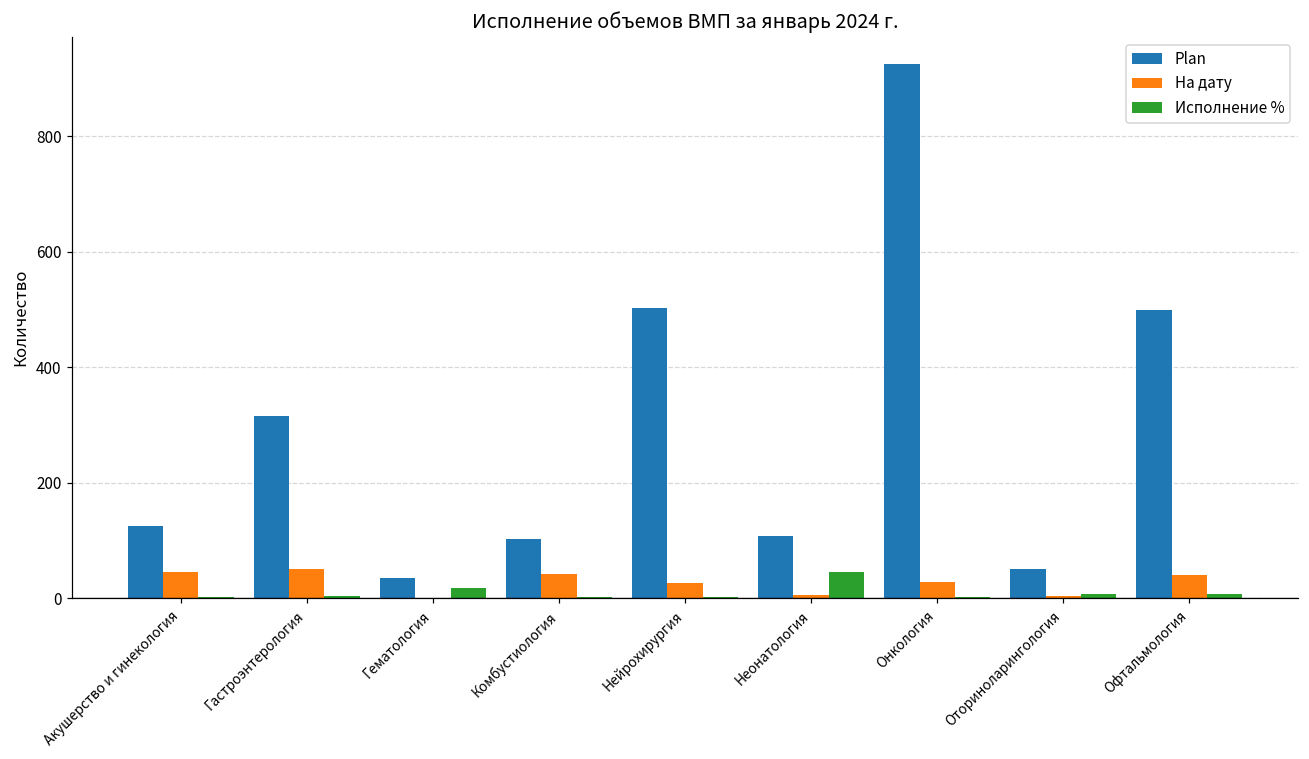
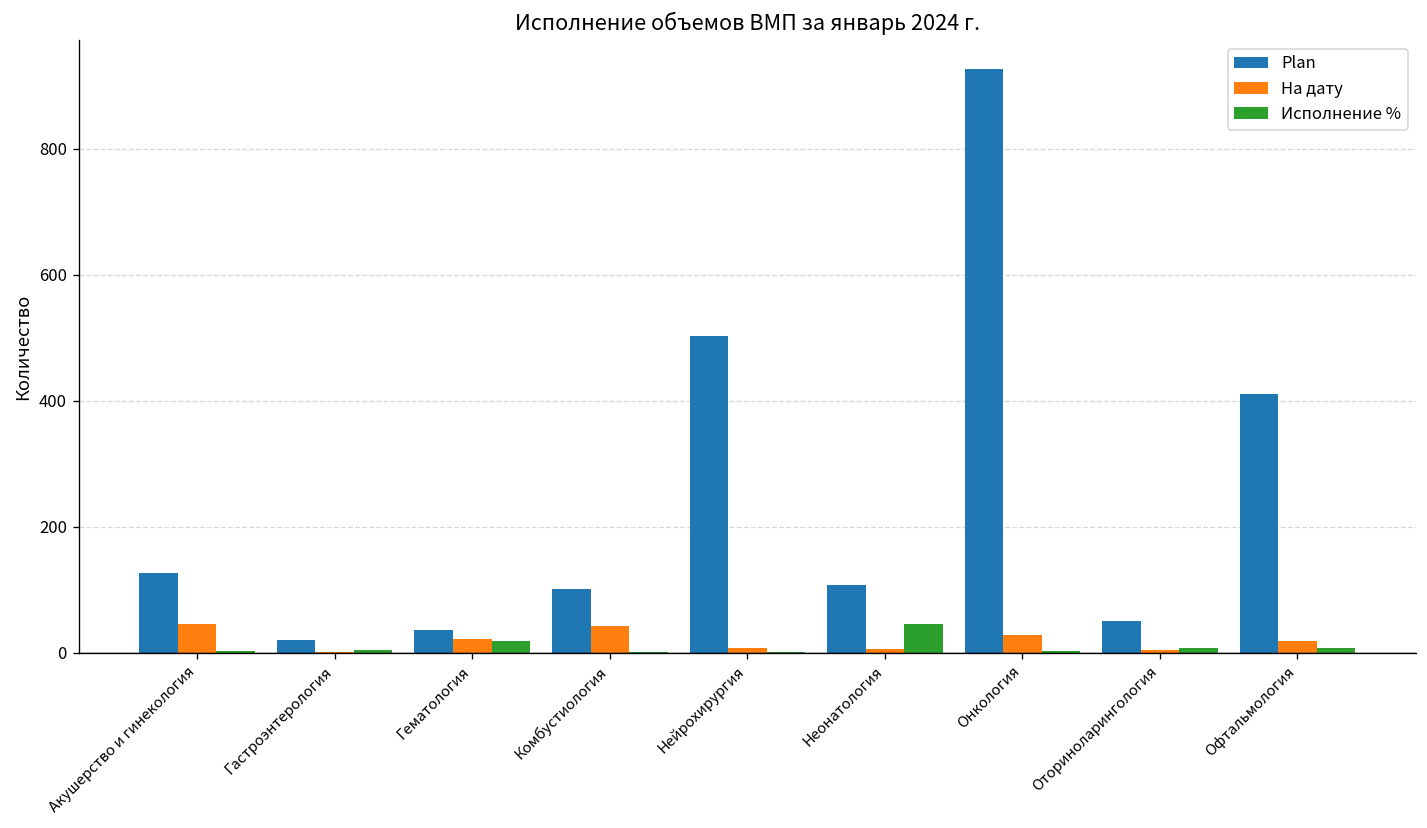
Plan, Гастроэнтерология: 320 -> 20
На дату, Гастроэнтерология: 50 -> 0
На дату, Гематология: 0 -> 20
На дату, Нейрохирургия: 30 -> 10
Plan, Офтальмология: 500 -> 410
На дату, Офтальмология: 40 -> 20
